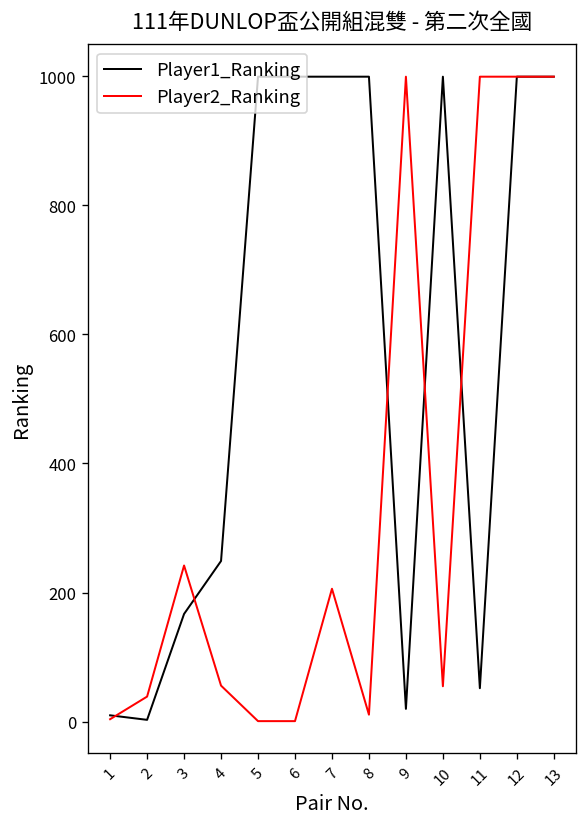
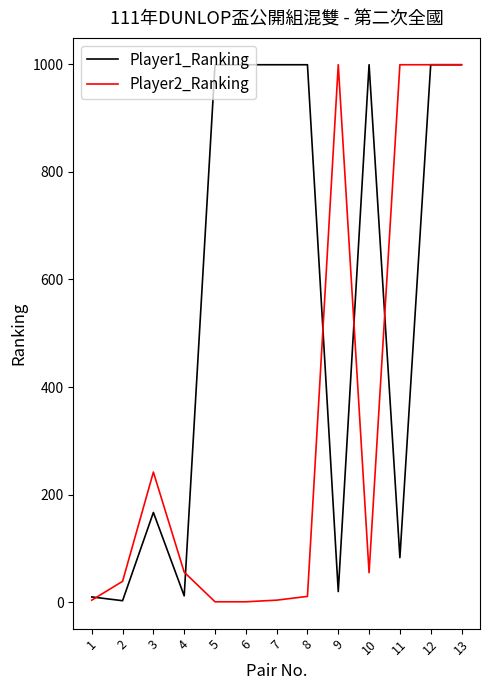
Player1_Ranking, 4: 250 -> 10
Player2_Ranking, 7: 210 -> 0
Player1_Ranking, 11: 50 -> 80
